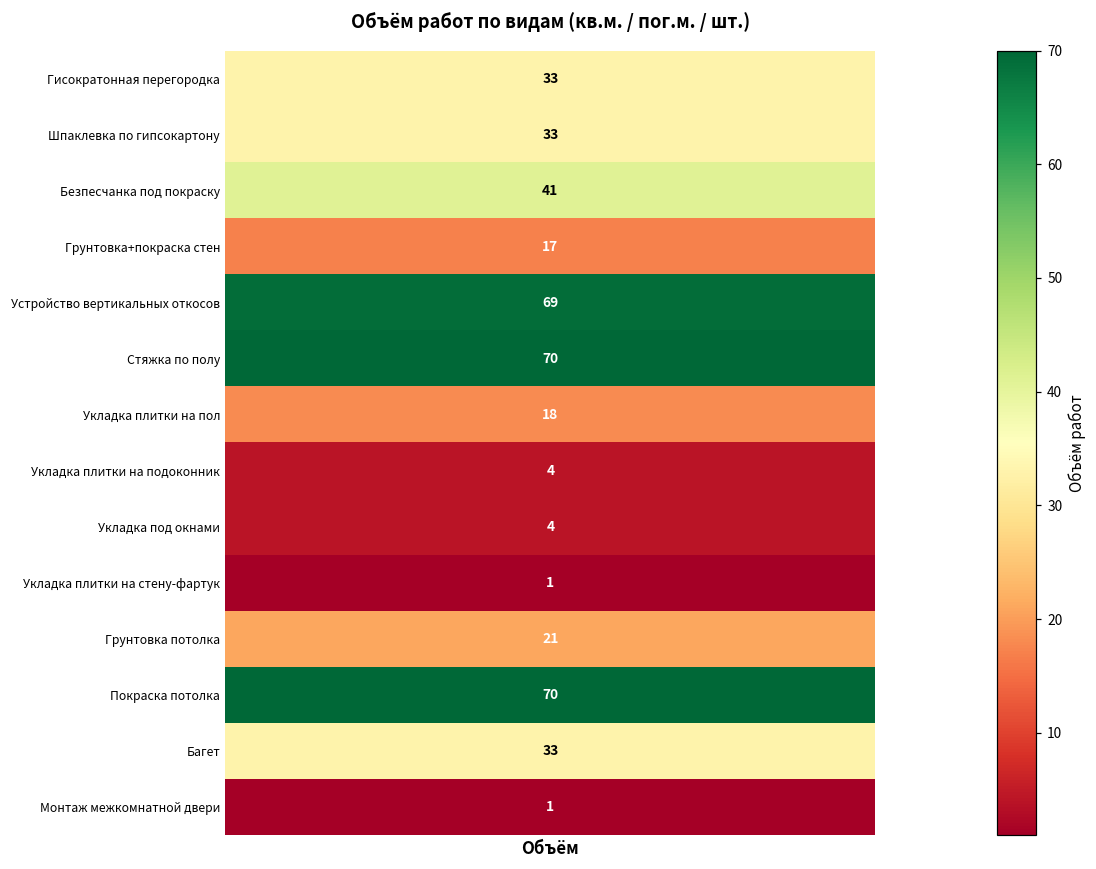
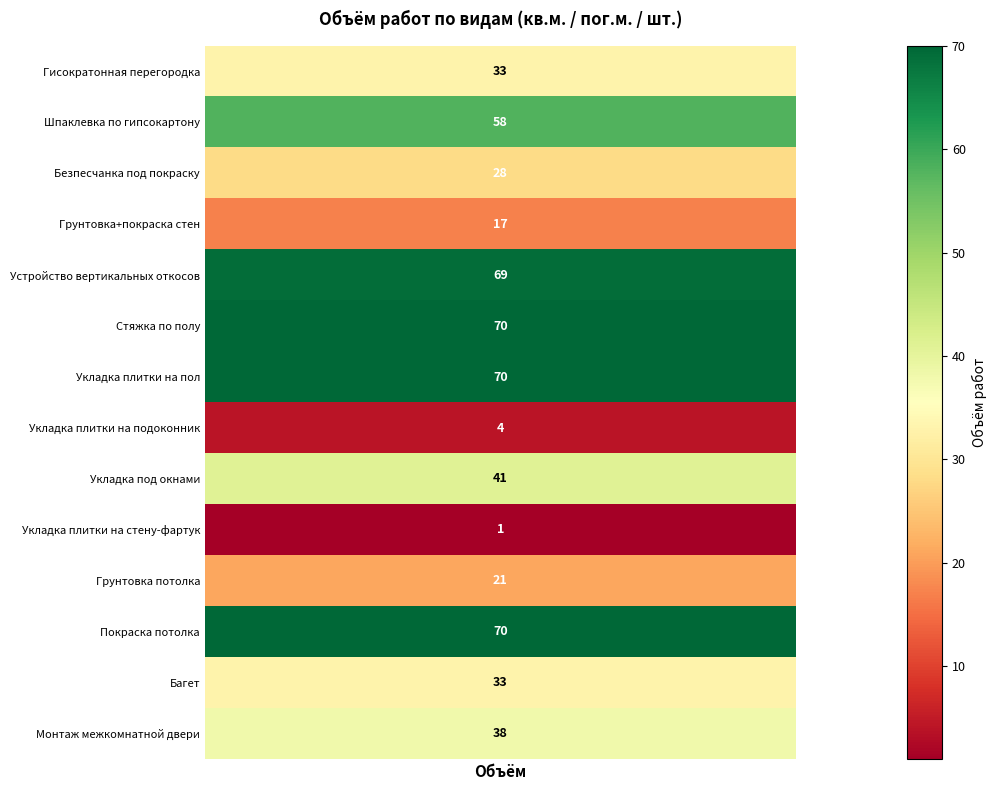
Шпаклевка по гипсокартону, Объём: 33 -> 58
Безпесчанка под покраску, Объём: 41 -> 28
Укладка плитки на пол, Объём: 18 -> 70
Укладка под окнами, Объём: 4 -> 41
Монтаж межкомнатной двери, Объём: 1 -> 38
